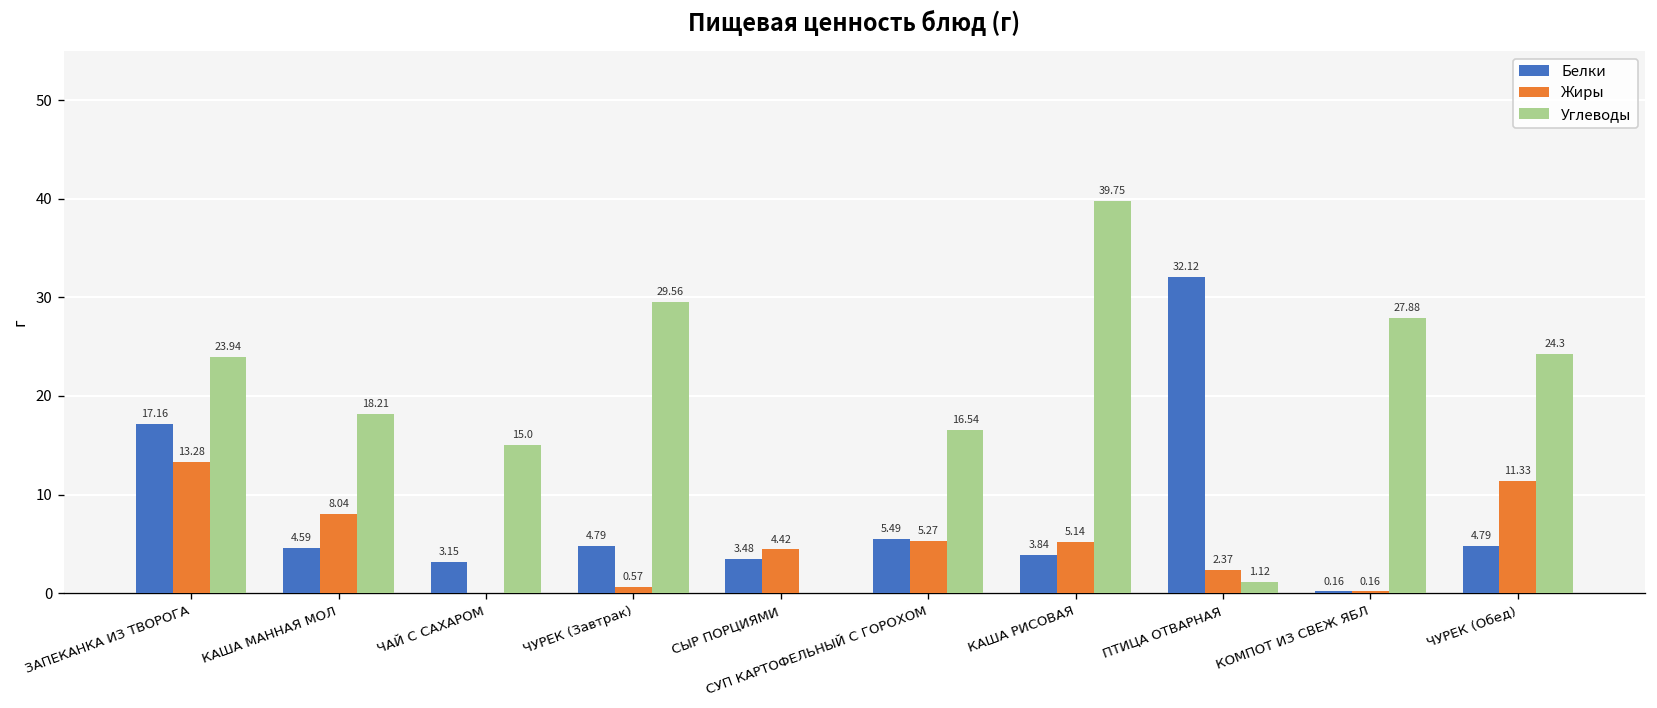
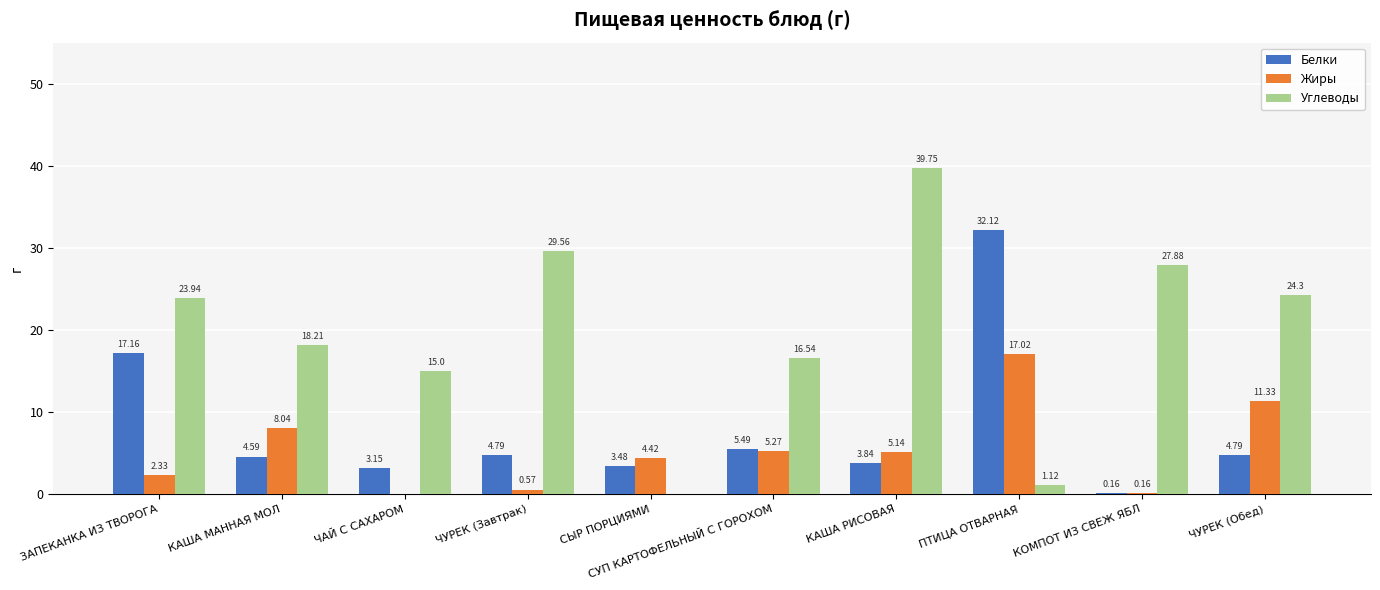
Жиры, ЗАПЕКАНКА ИЗ ТВОРОГА: 13.28 -> 2.33
Жиры, ПТИЦА ОТВАРНАЯ: 2.37 -> 17.02
